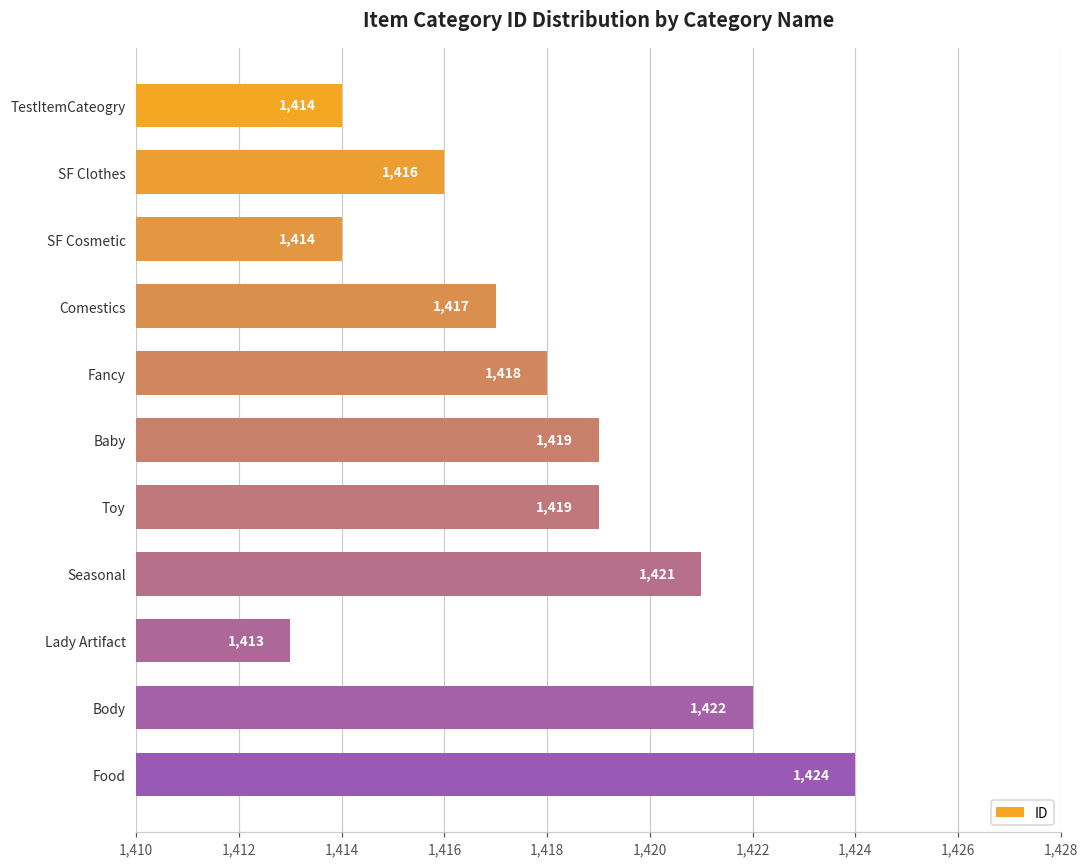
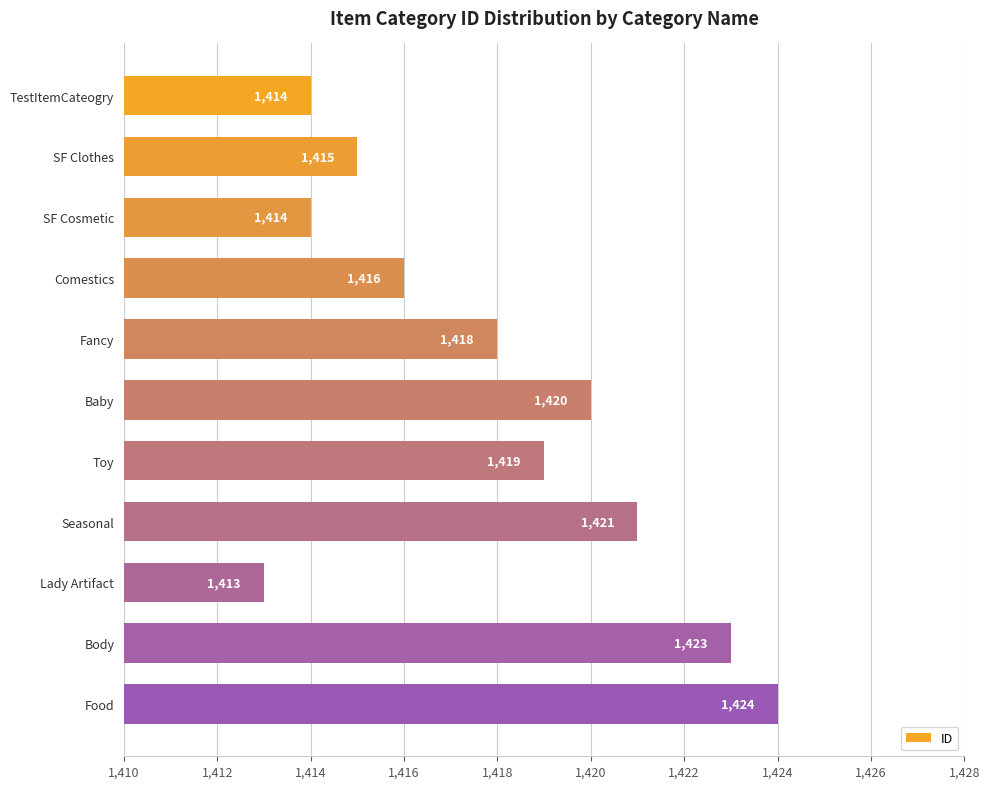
SF Clothes: 1,416 -> 1,415
Comestics: 1,417 -> 1,416
Baby: 1,419 -> 1,420
Body: 1,422 -> 1,423
